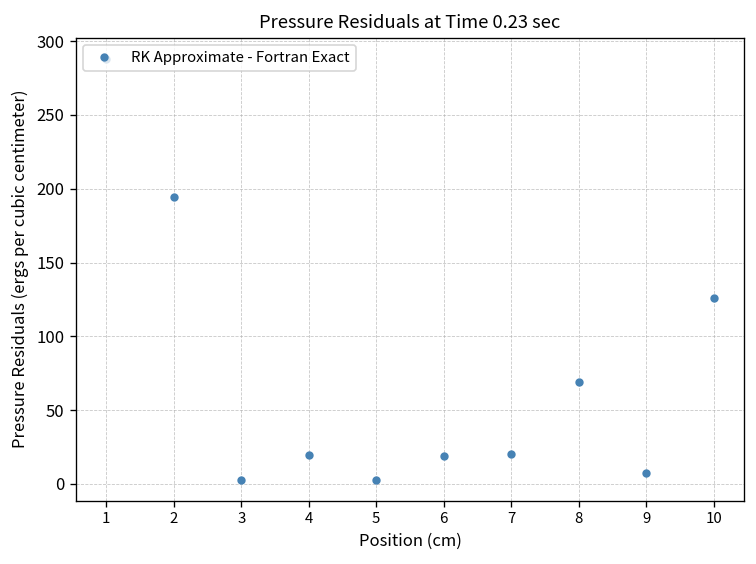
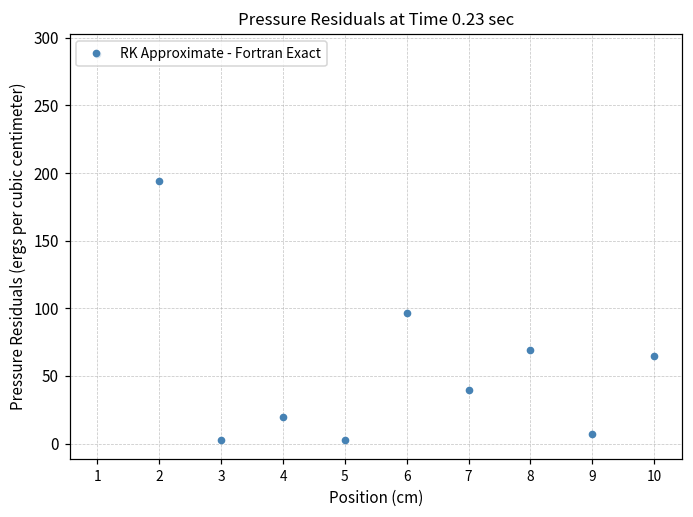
6: 19 -> 97
7: 20 -> 40
10: 126 -> 65
